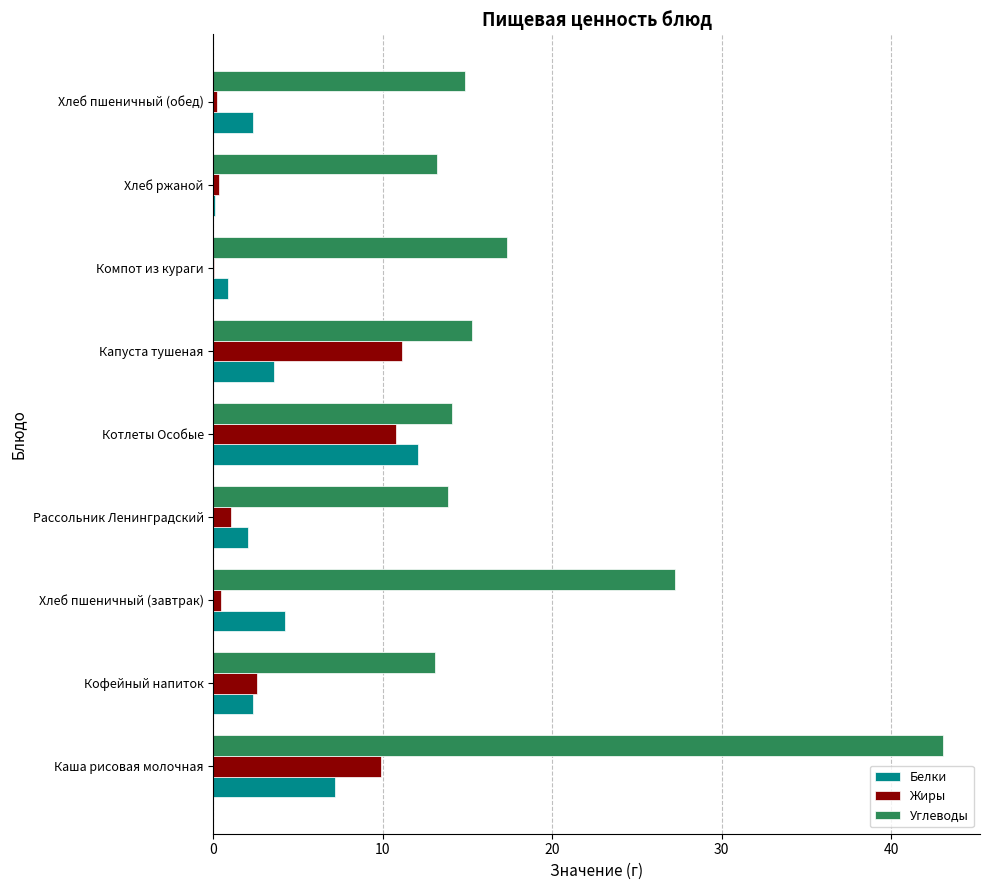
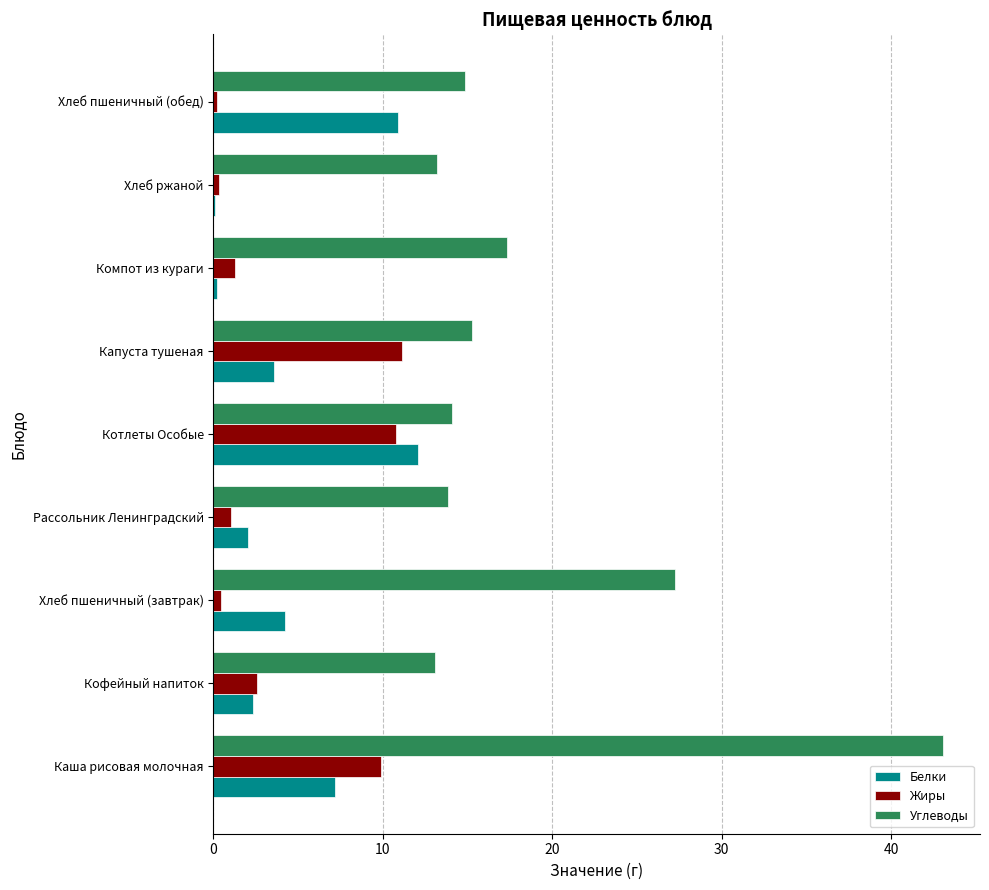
Белки, Хлеб пшеничный (обед): 2.3 -> 10.9
Жиры, Компот из кураги: 0.1 -> 1.3
Белки, Компот из кураги: 0.9 -> 0.2
